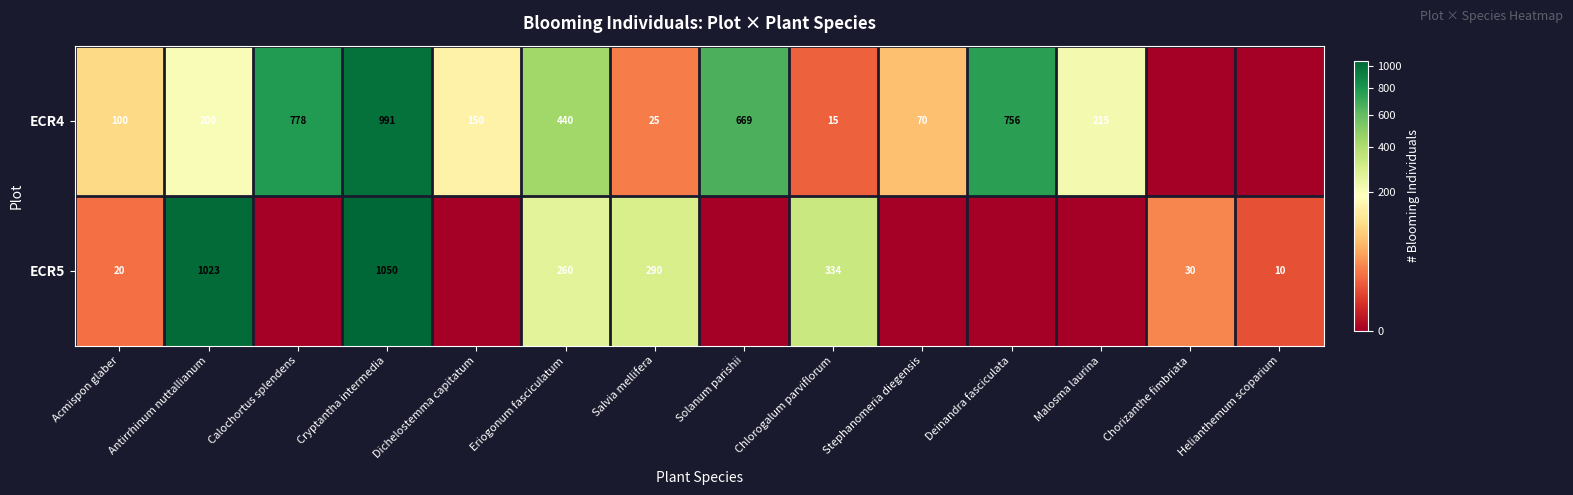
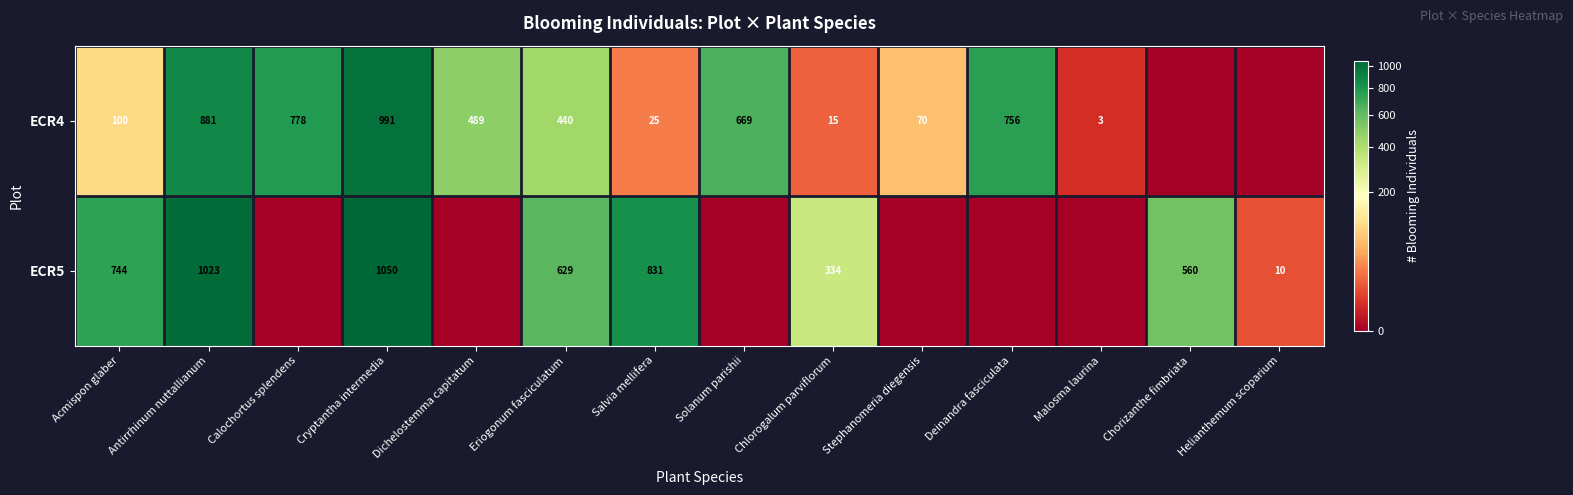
ECR4, Antirrhinum nuttallianum: 200 -> 881
ECR4, Dichelostemma capitatum: 150 -> 489
ECR4, Malosma laurina: 215 -> 3
ECR5, Acmispon glaber: 20 -> 744
ECR5, Eriogonum fasciculatum: 260 -> 629
ECR5, Salvia mellifera: 290 -> 831
ECR5, Chorizanthe fimbriata: 30 -> 560
